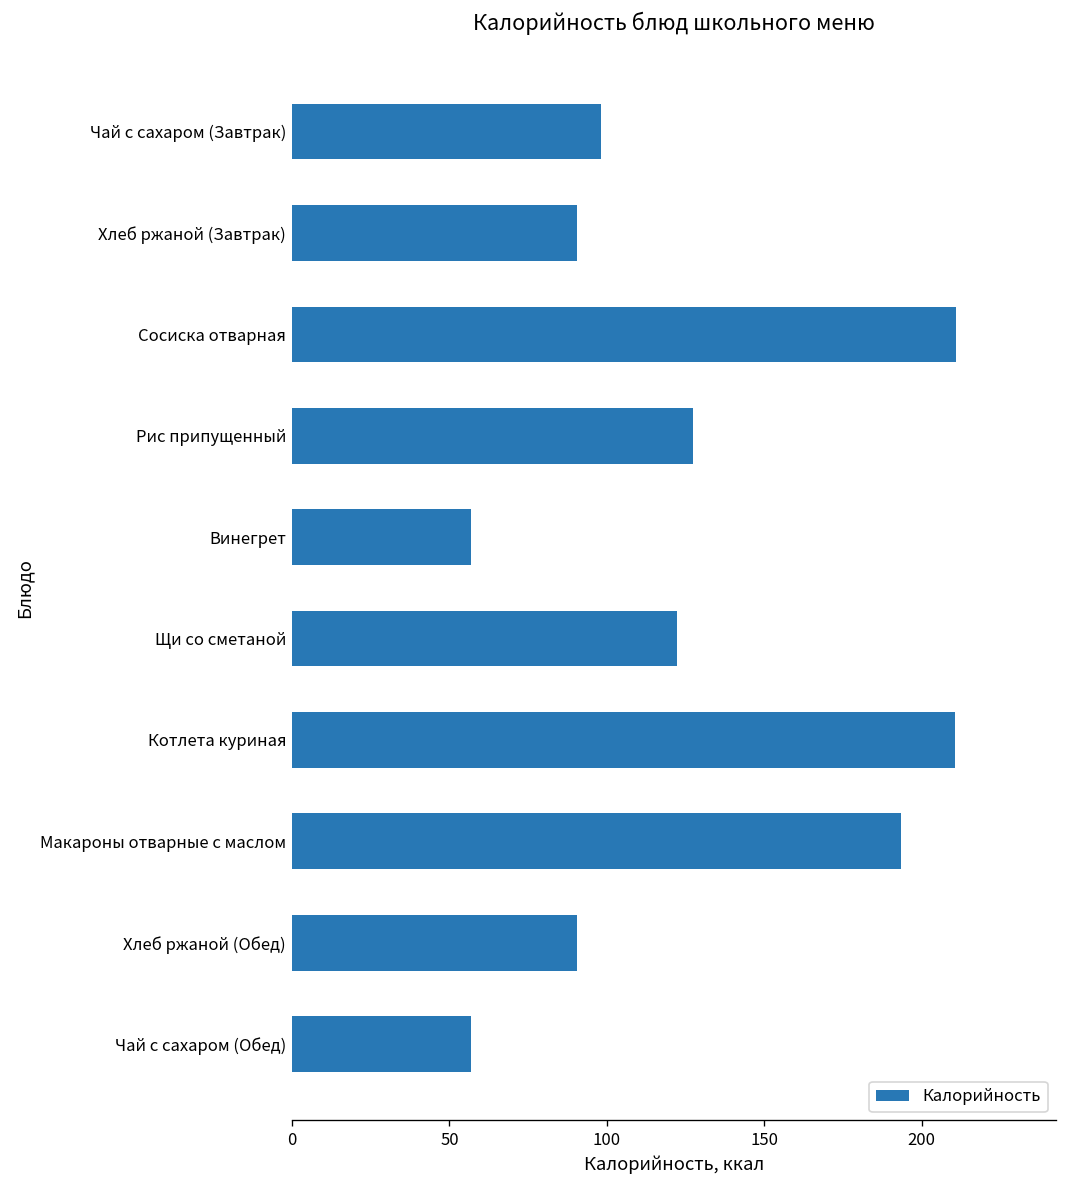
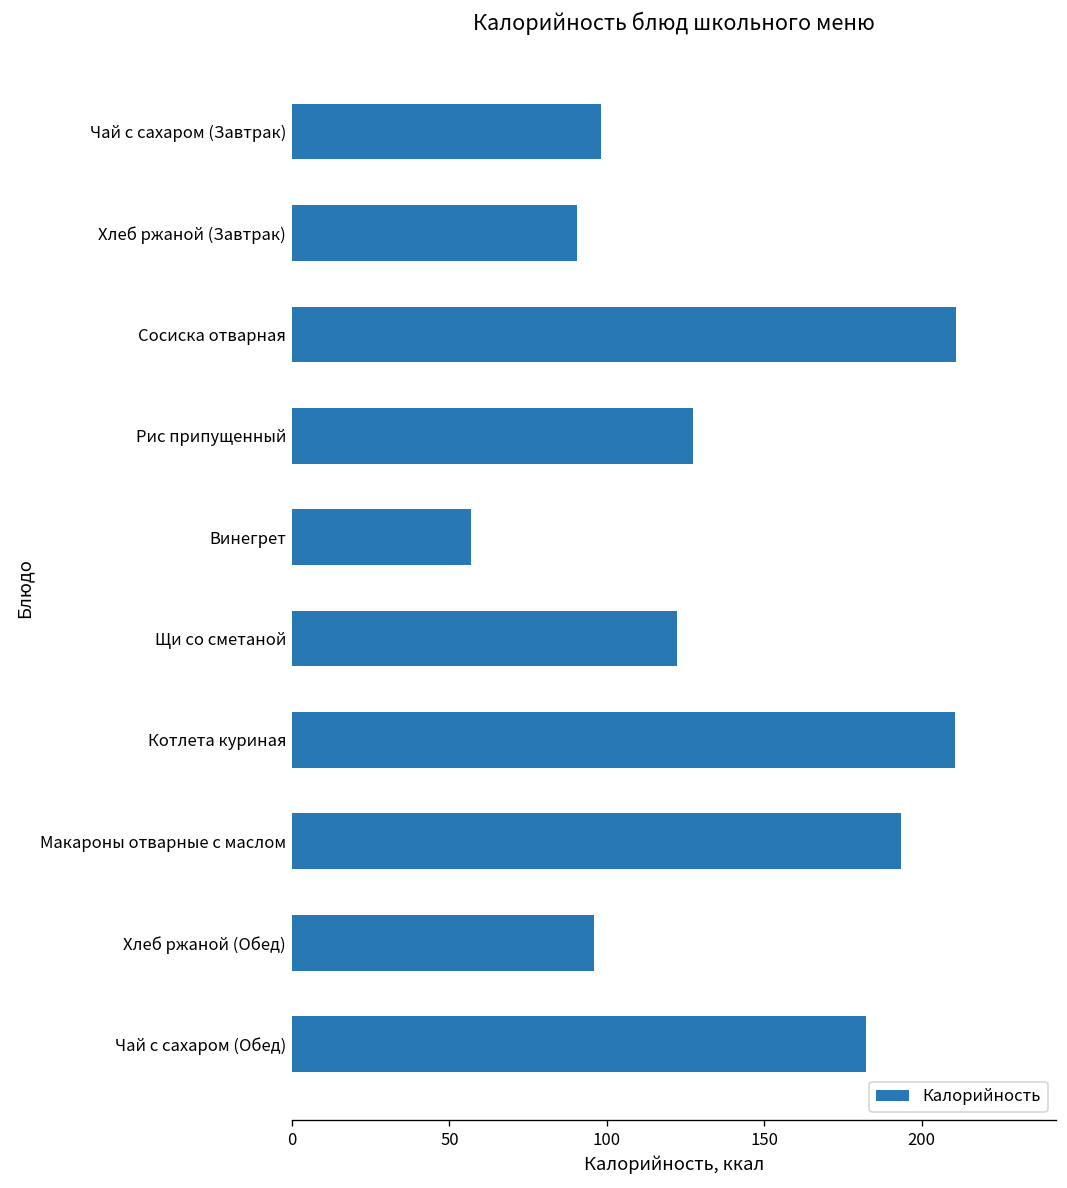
Хлеб ржаной (Обед): 91 -> 96
Чай с сахаром (Обед): 57 -> 182
